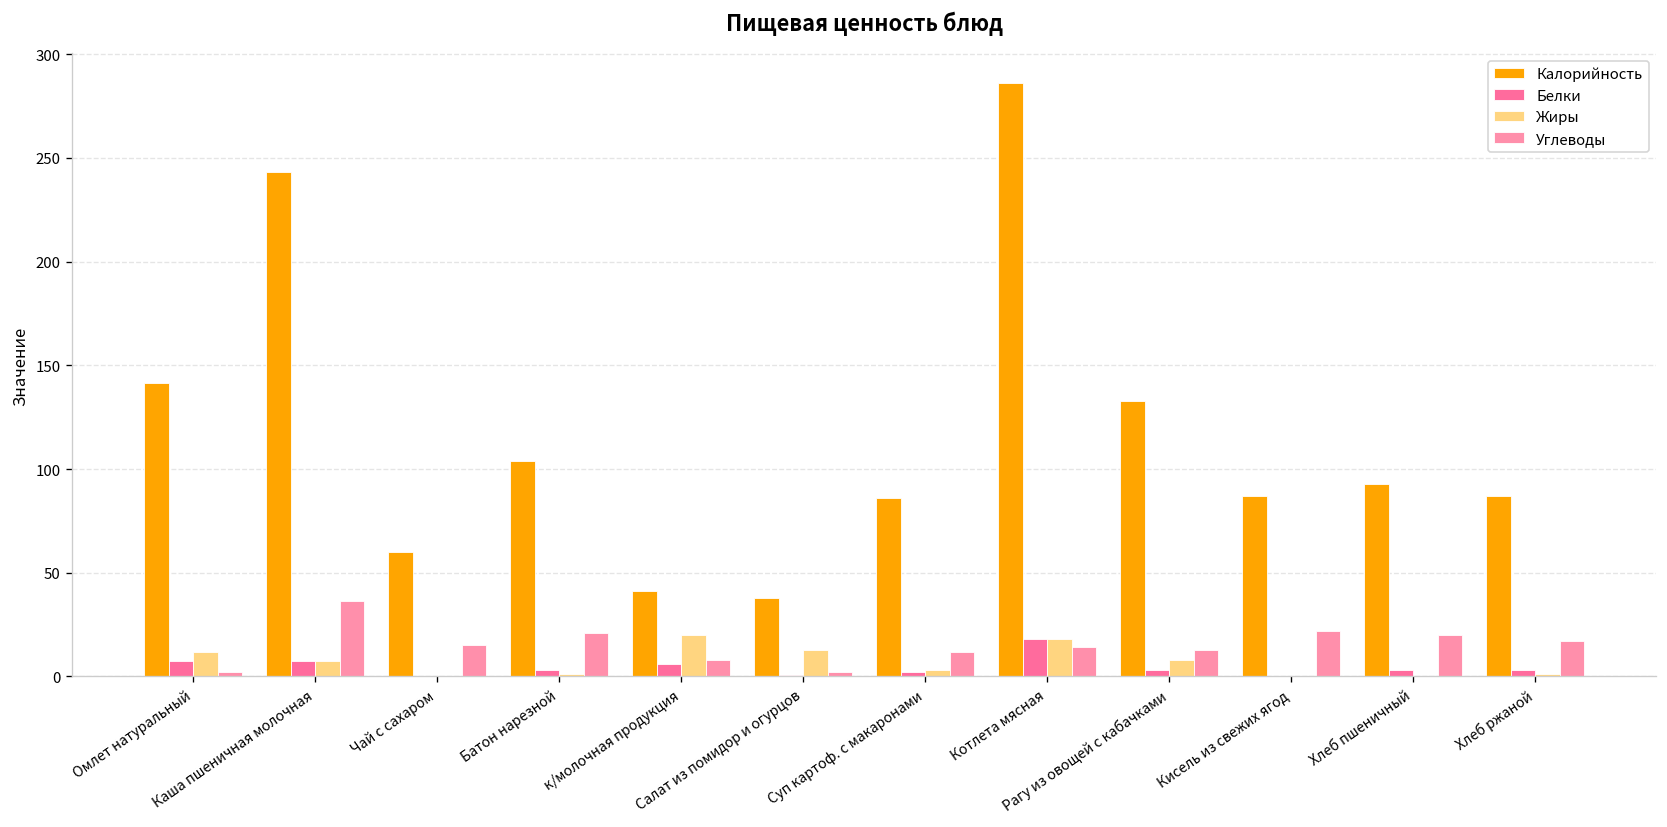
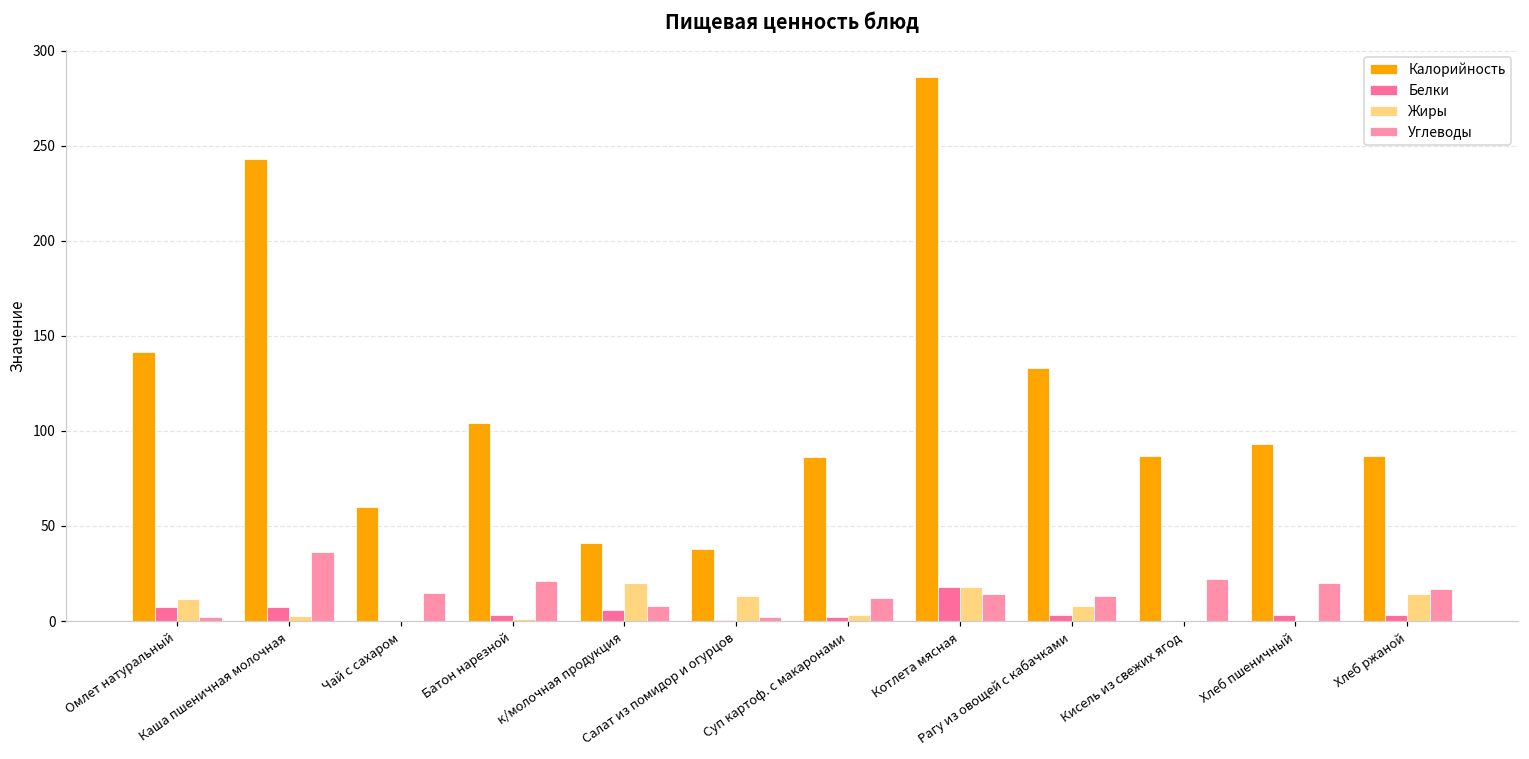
Жиры, Каша пшеничная молочная: 7 -> 3
Жиры, Хлеб ржаной: 1 -> 14
